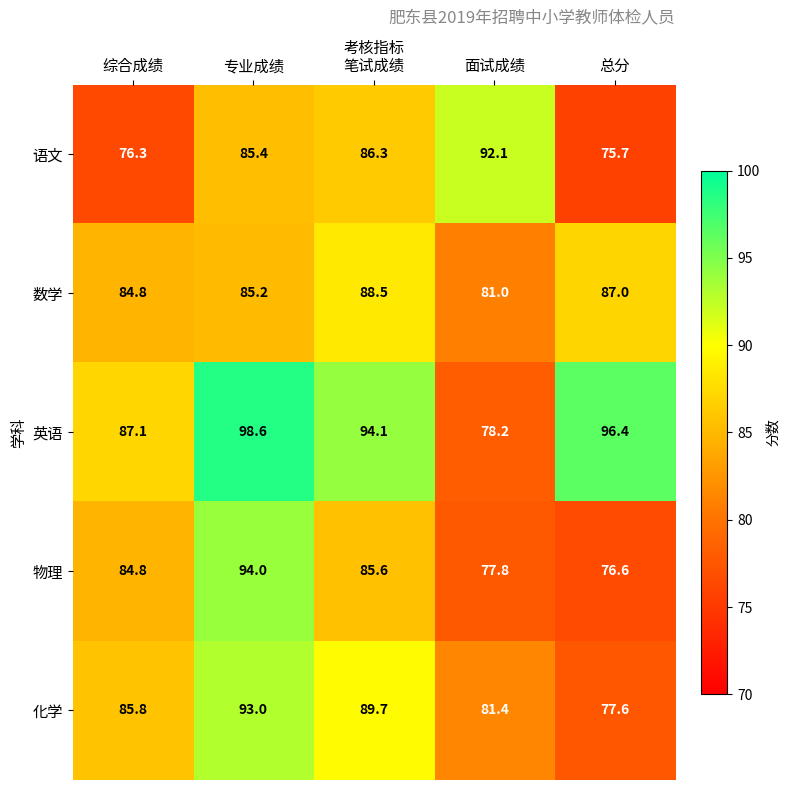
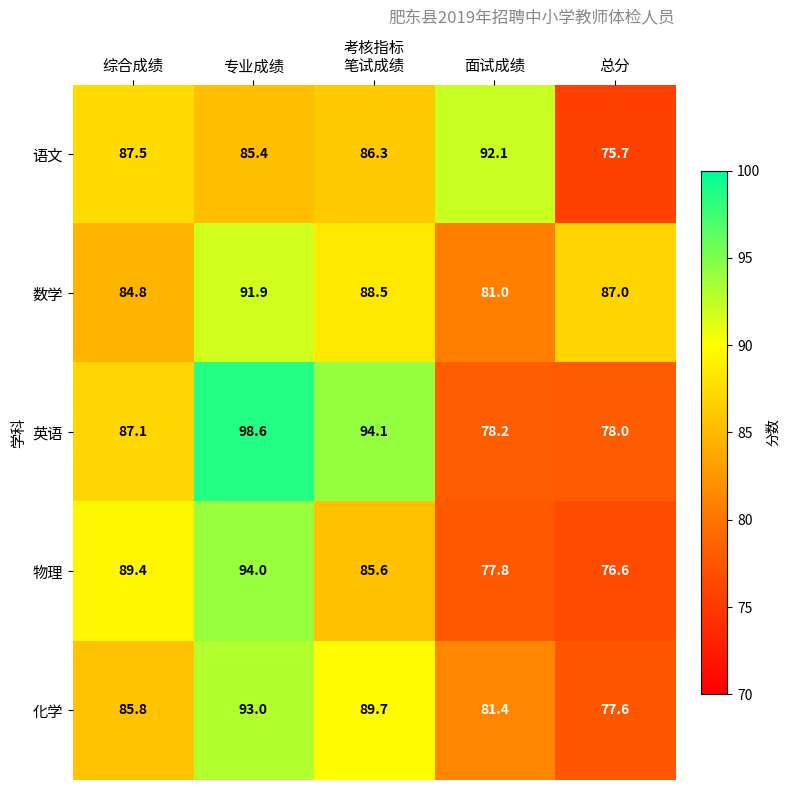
语文, 综合成绩: 76.3 -> 87.5
数学, 专业成绩: 85.2 -> 91.9
英语, 总分: 96.4 -> 78.0
物理, 综合成绩: 84.8 -> 89.4
